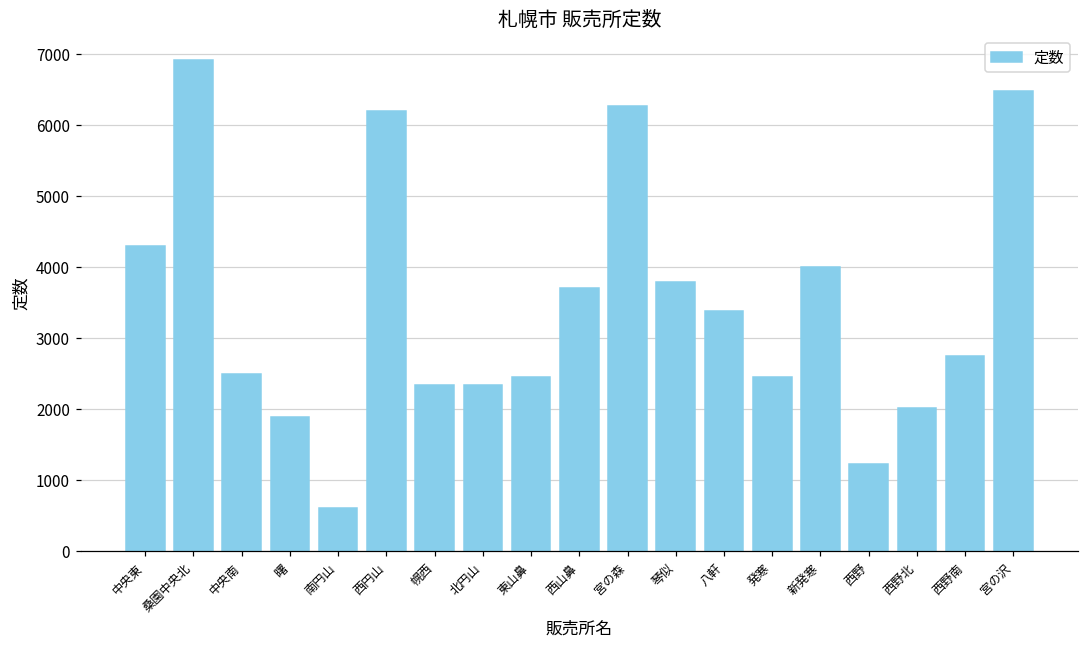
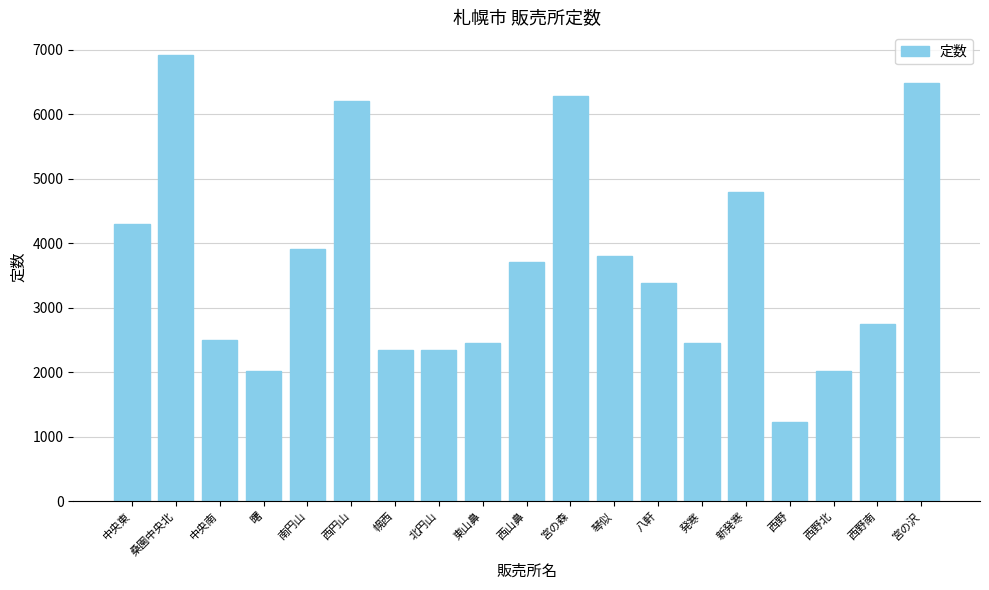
曙: 1900 -> 2000
南円山: 600 -> 3900
新発寒: 4000 -> 4800
